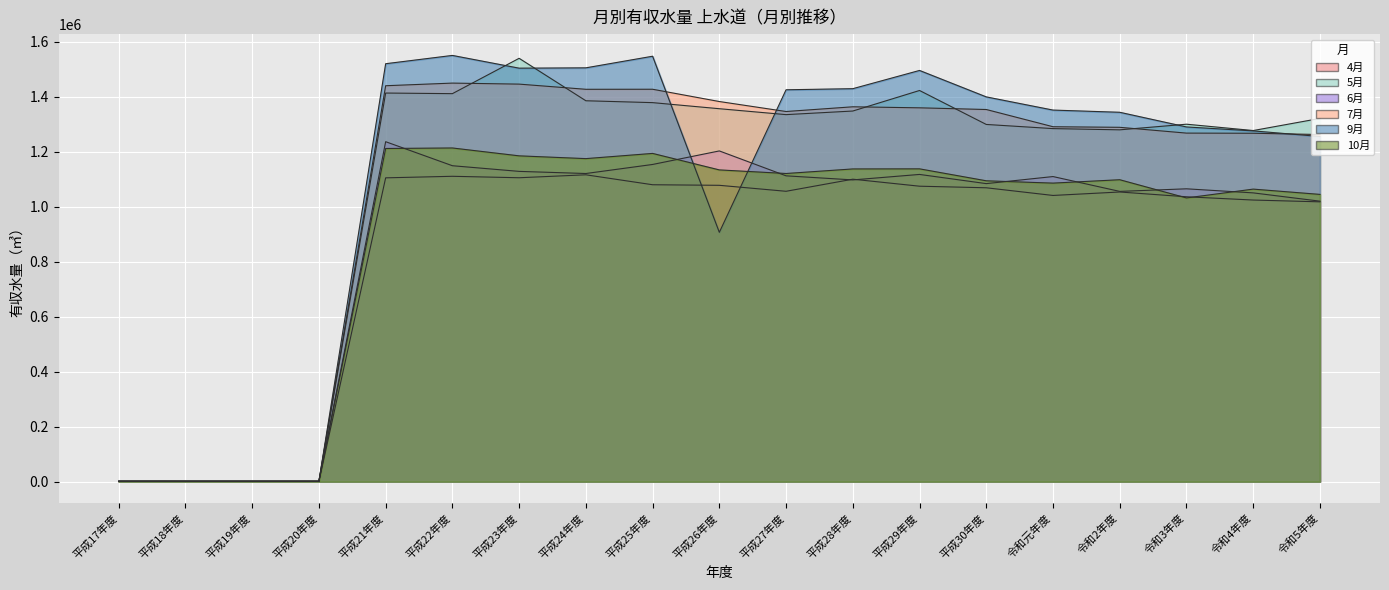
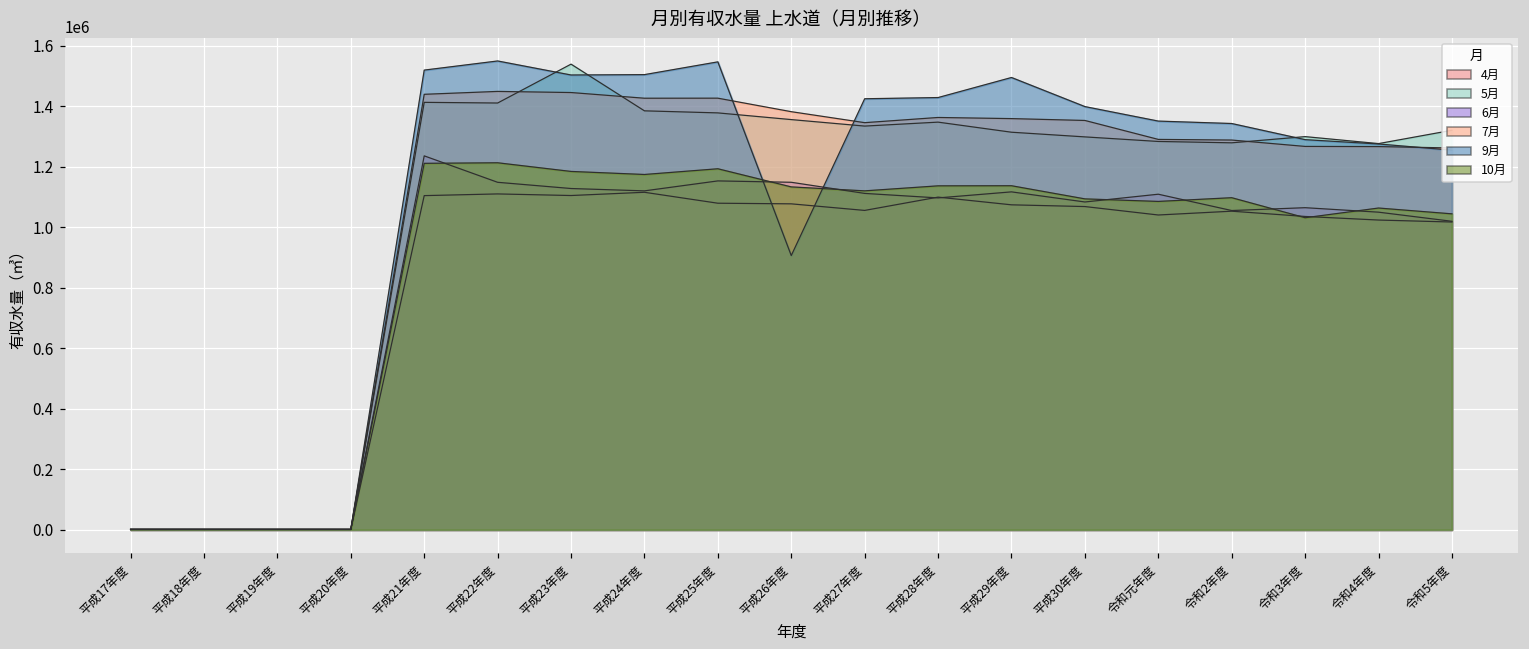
6月, 平成26年度: 1200000 -> 1150000
5月, 平成29年度: 1420000 -> 1310000
